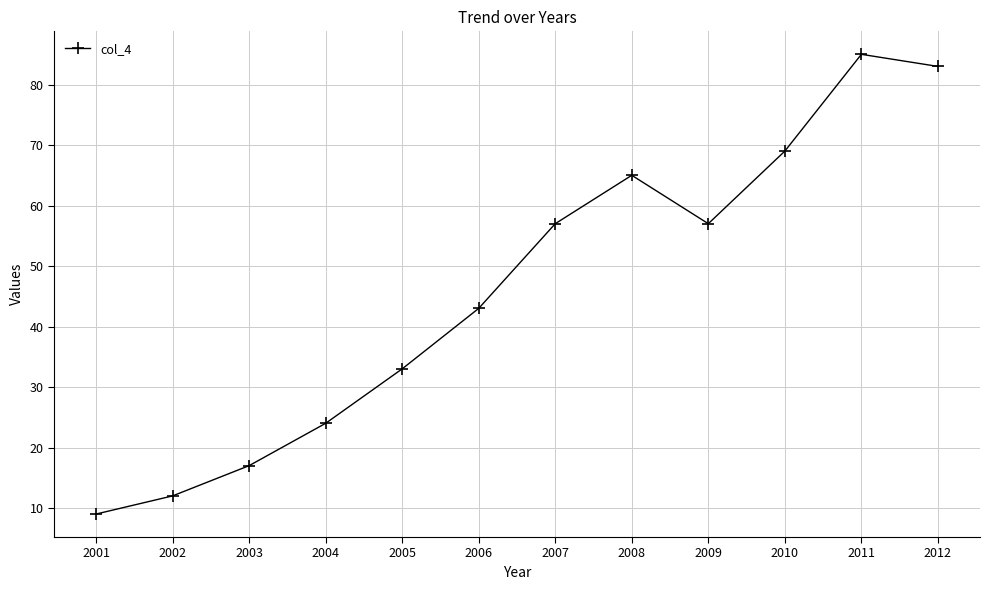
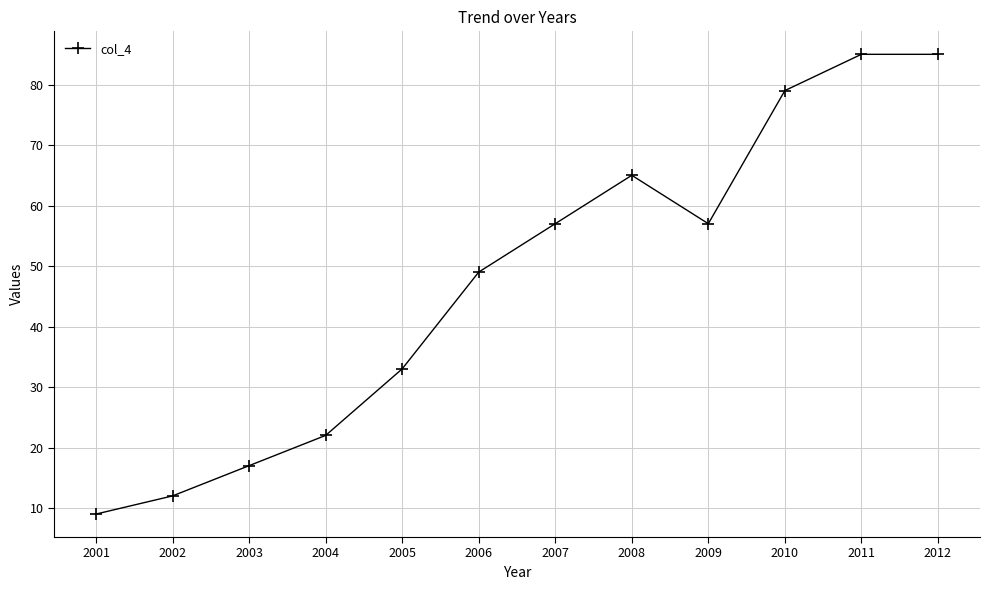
2004: 24 -> 22
2006: 43 -> 49
2010: 69 -> 79
2012: 83 -> 85
